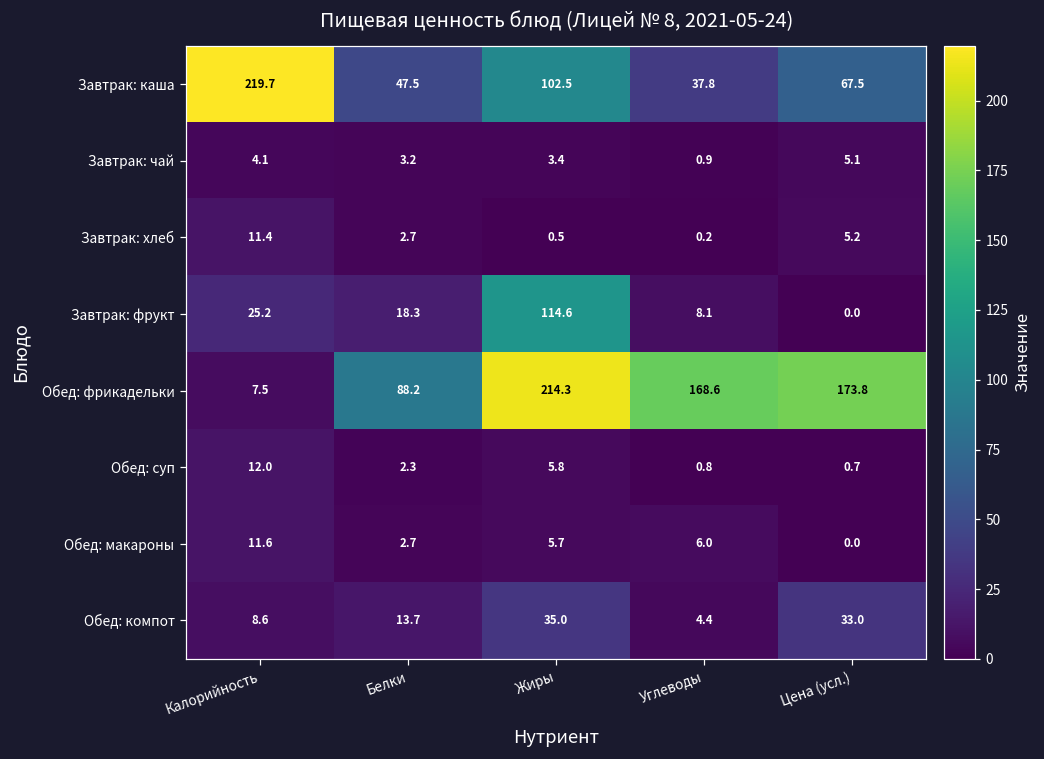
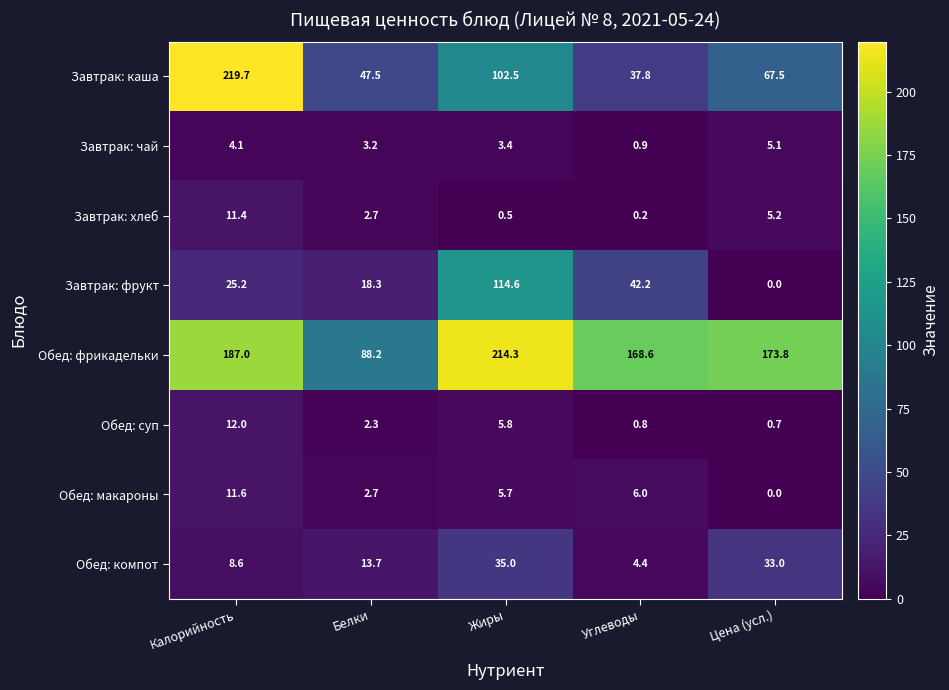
Завтрак: фрукт, Углеводы: 8.1 -> 42.2
Обед: фрикадельки, Калорийность: 7.5 -> 187.0
